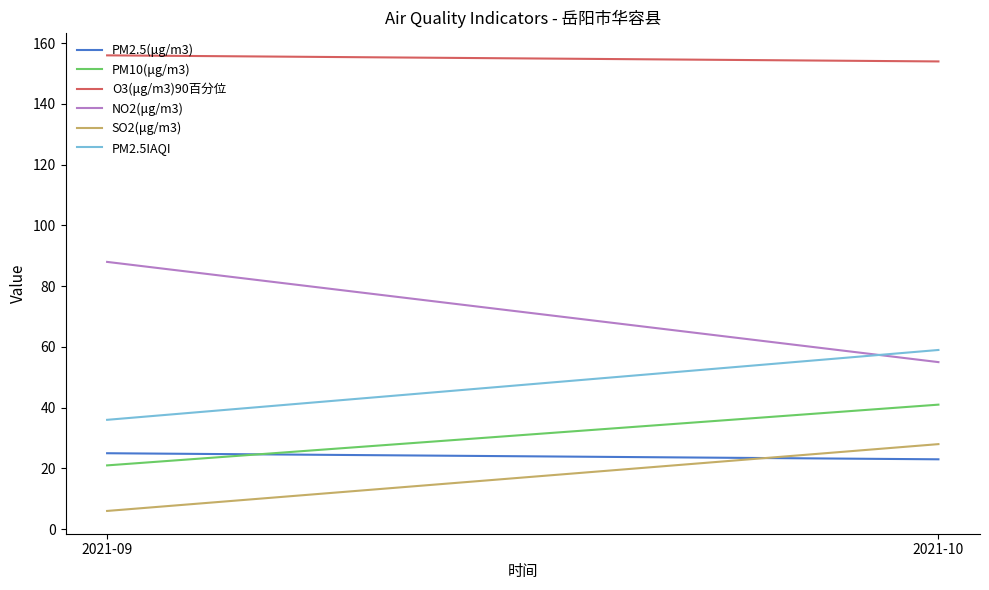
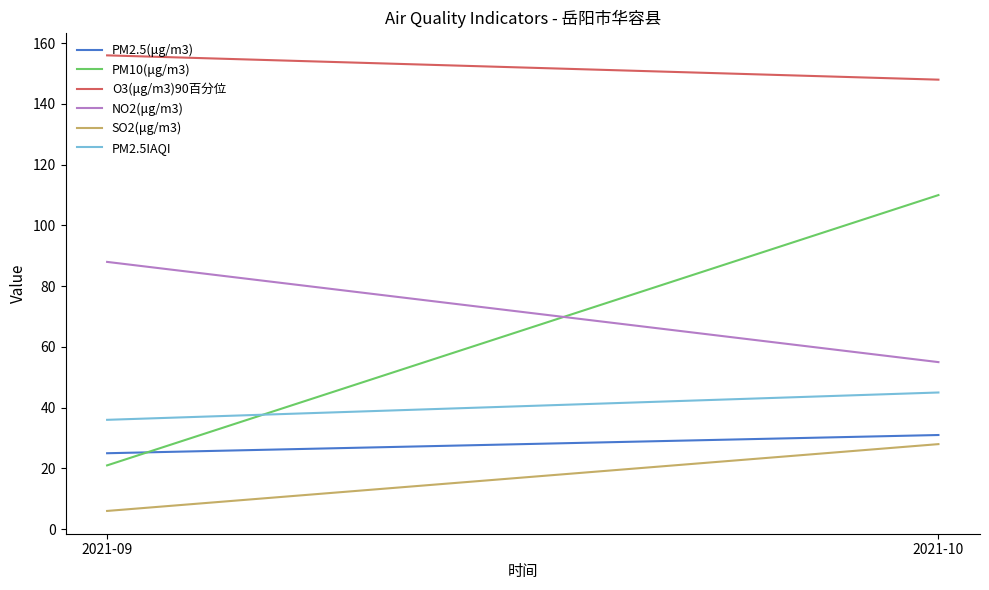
PM2.5(μg/m3), 2021-10: 23 -> 31
PM10(μg/m3), 2021-10: 41 -> 110
O3(μg/m3)90百分位, 2021-10: 154 -> 148
PM2.5IAQI, 2021-10: 59 -> 45
